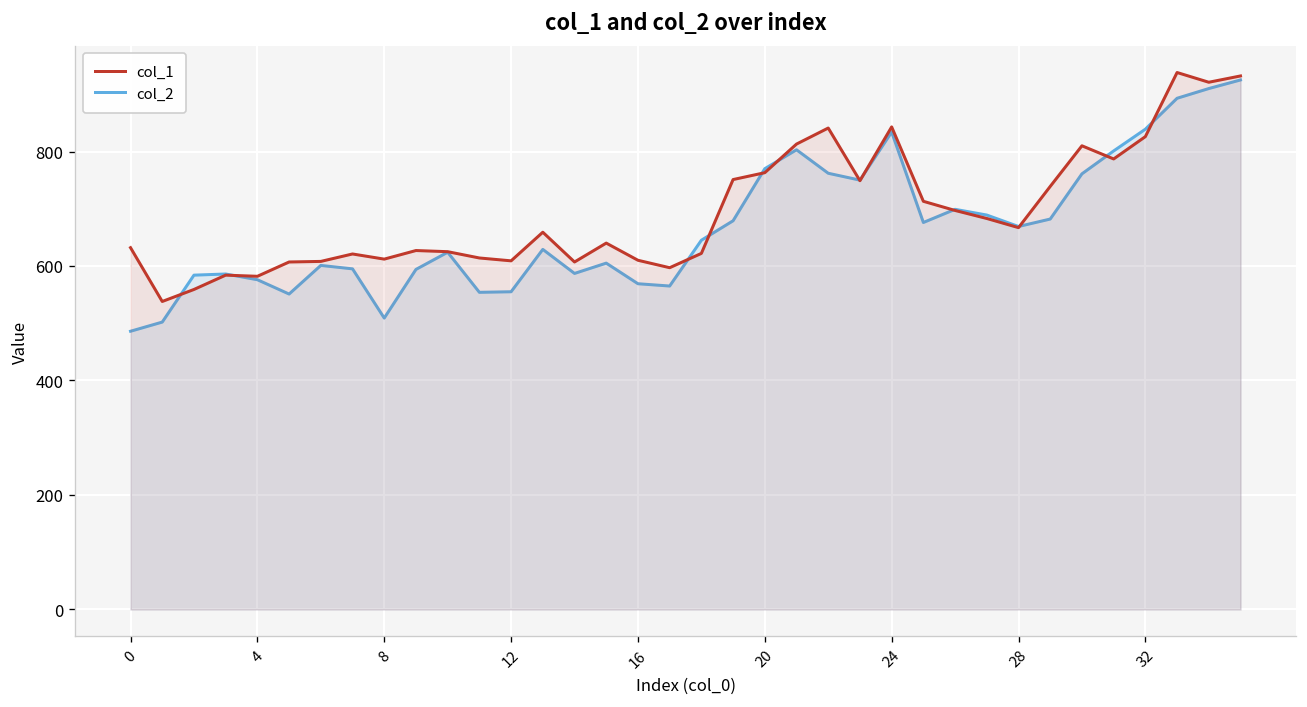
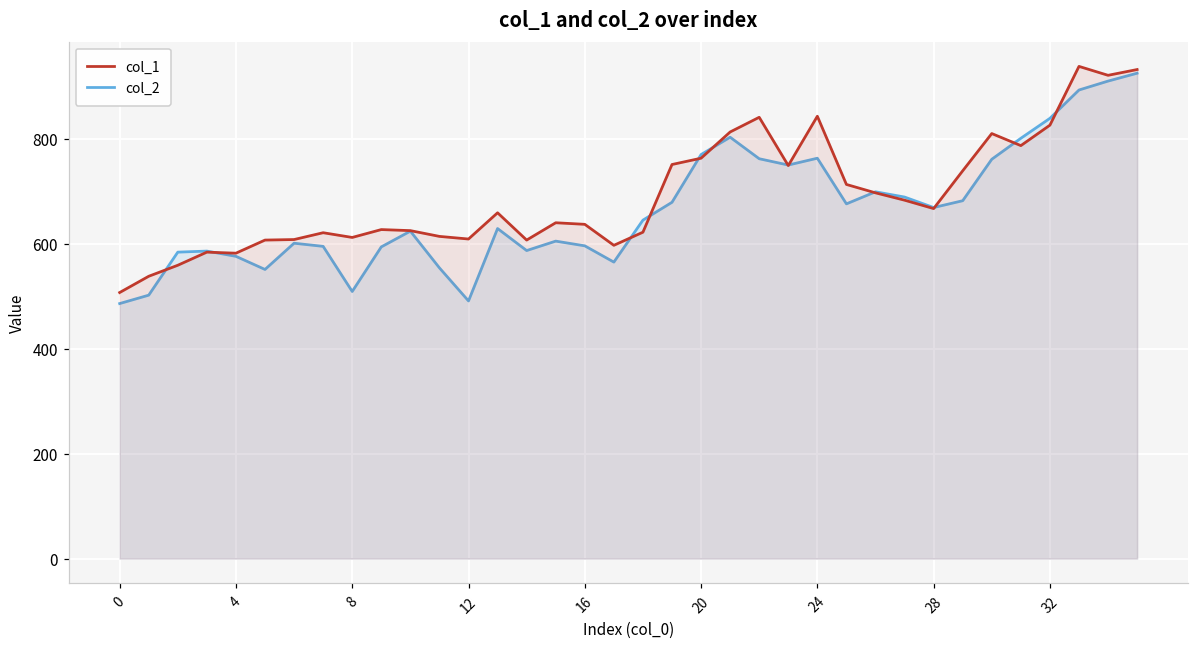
col_1, 0: 630 -> 510
col_2, 12: 560 -> 490
col_1, 16: 610 -> 640
col_2, 16: 570 -> 600
col_2, 24: 830 -> 760
